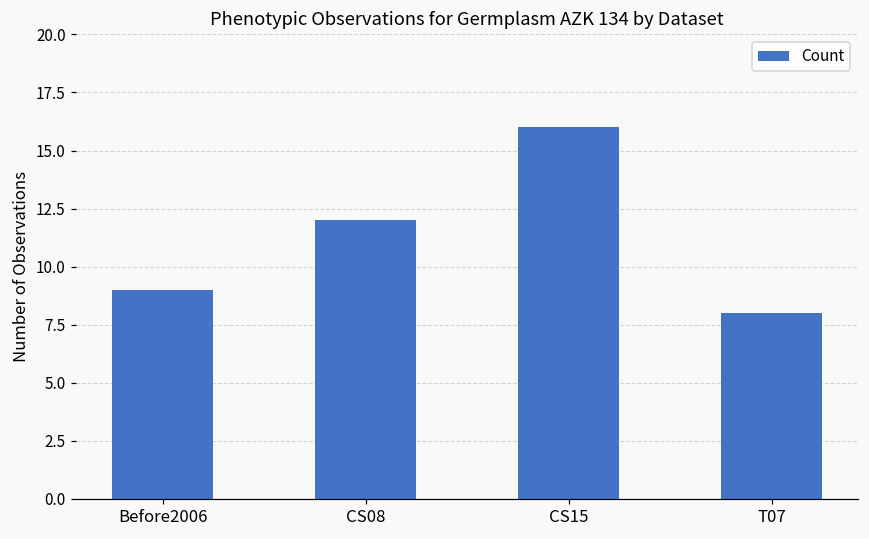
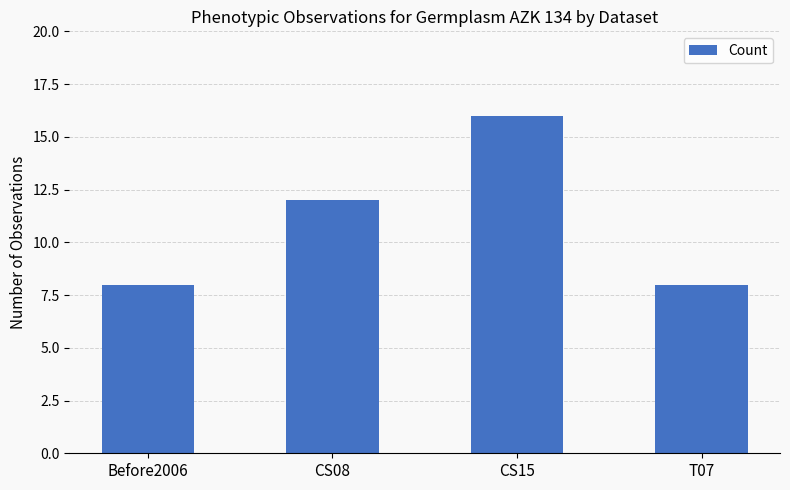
Before2006: 9 -> 8
